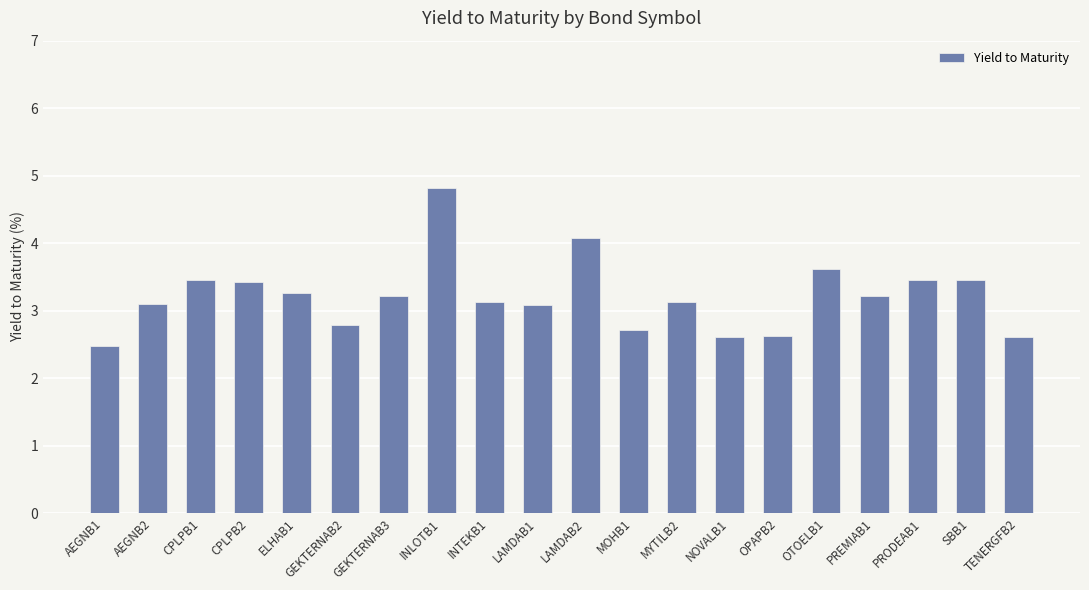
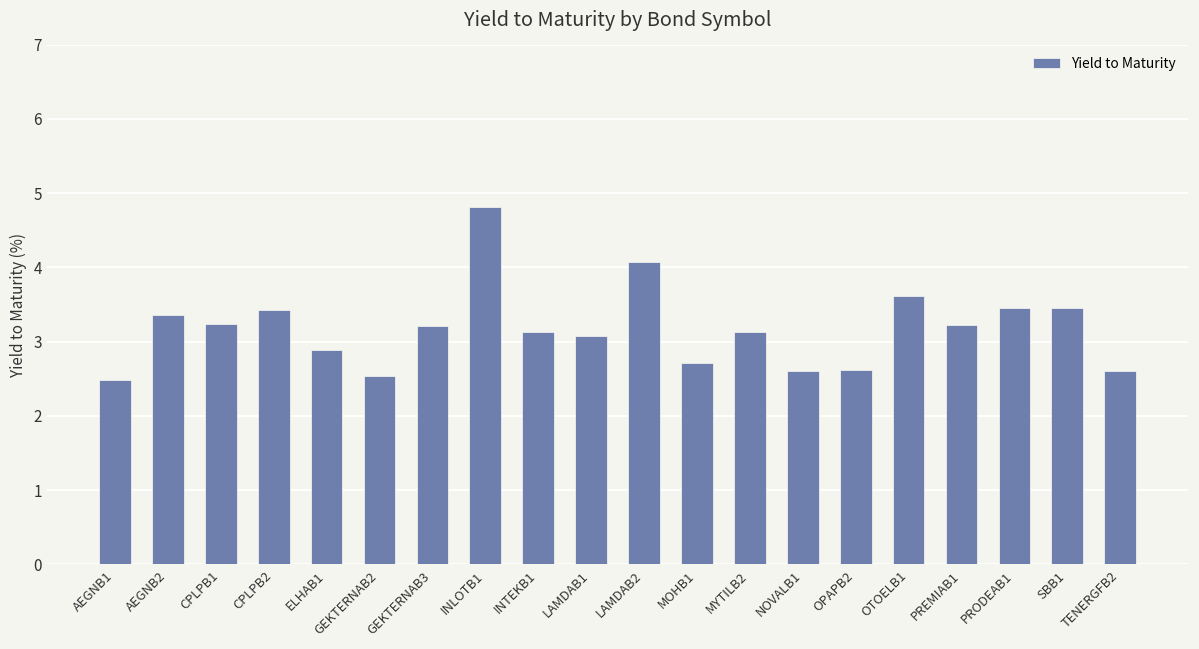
AEGNB2: 3.1 -> 3.4
CPLPB1: 3.5 -> 3.2
ELHAB1: 3.3 -> 2.9
GEKTERNAB2: 2.8 -> 2.5
